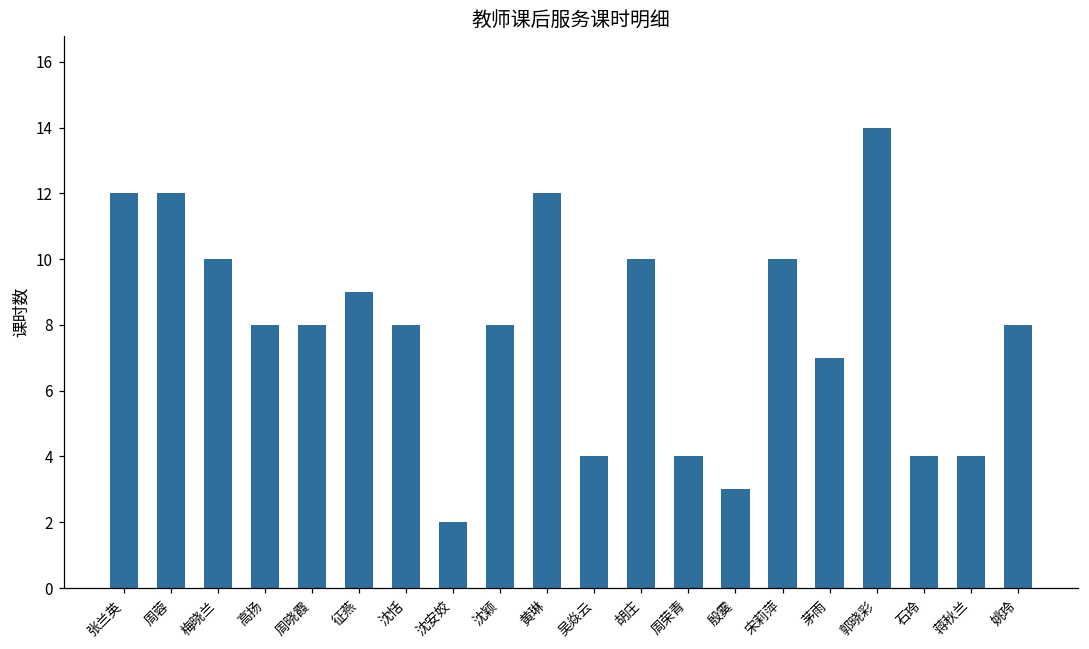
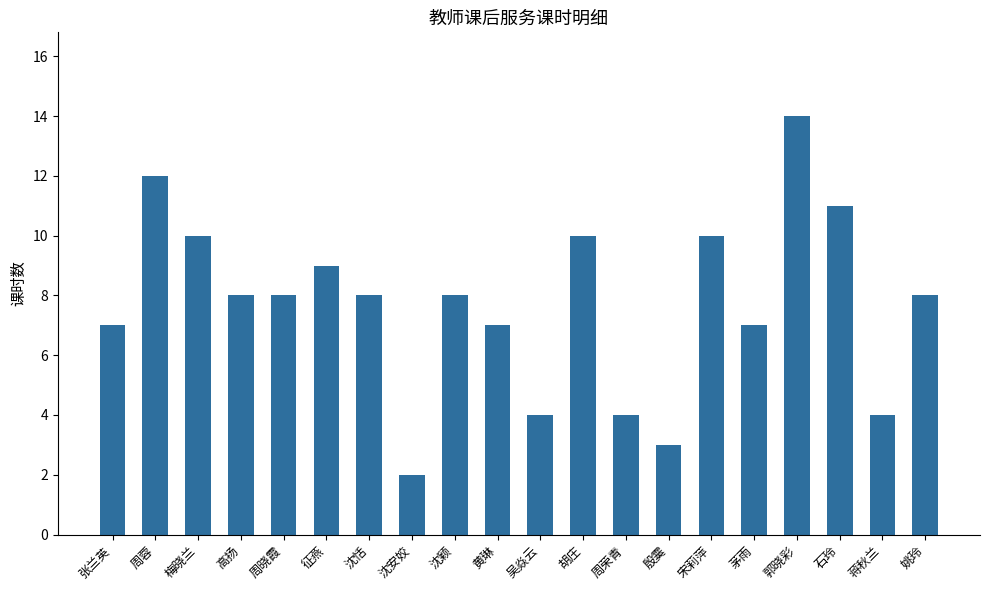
张兰英: 12 -> 7
黄琳: 12 -> 7
石玲: 4 -> 11
